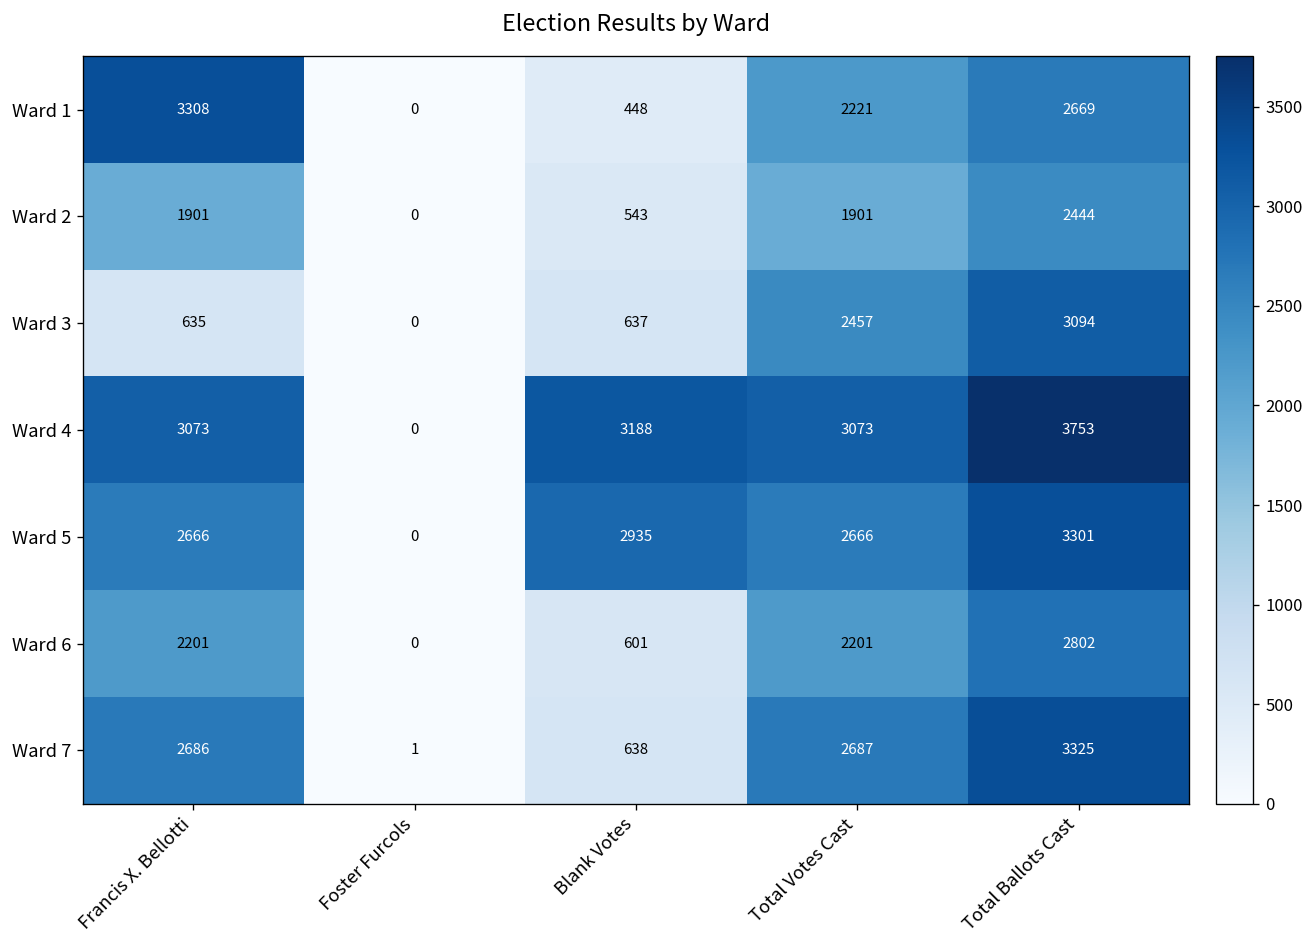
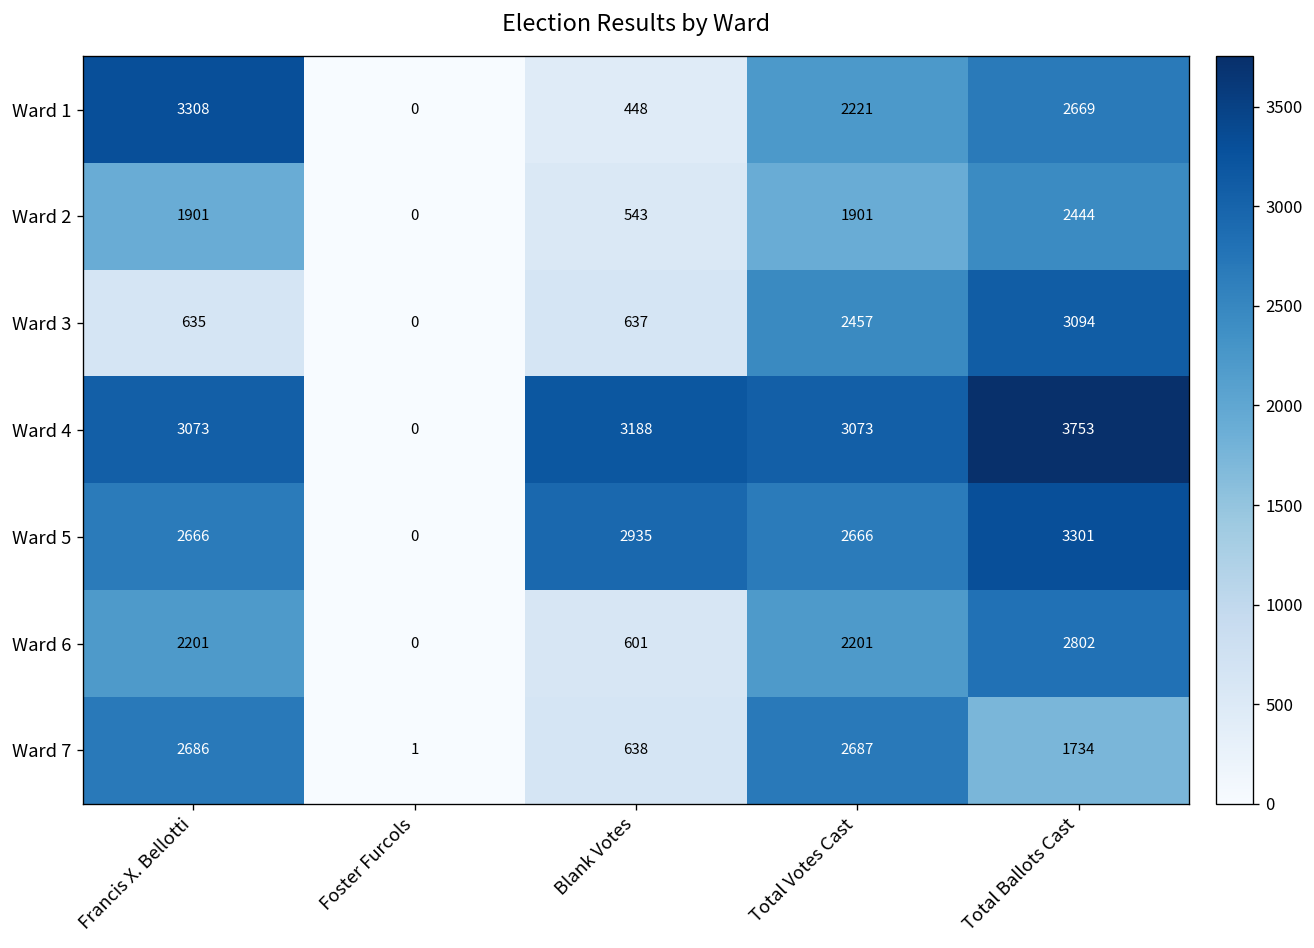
Ward 7, Total Ballots Cast: 3325 -> 1734
